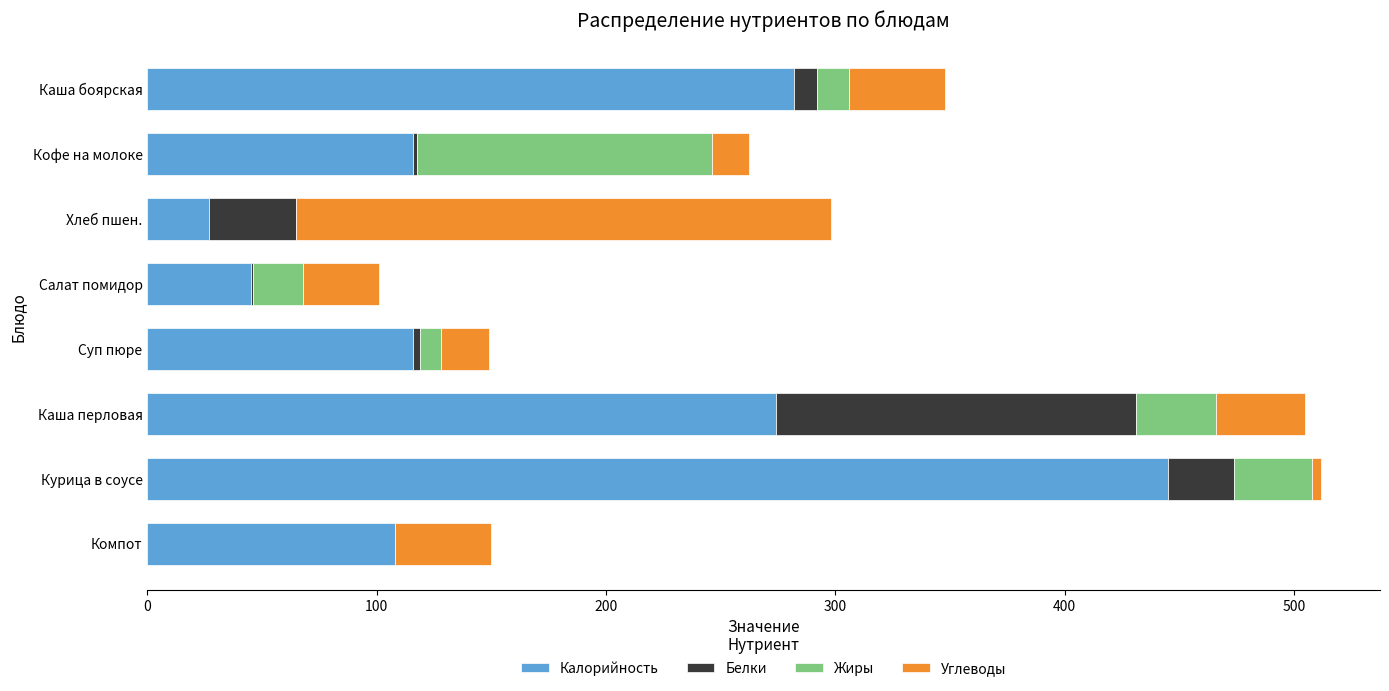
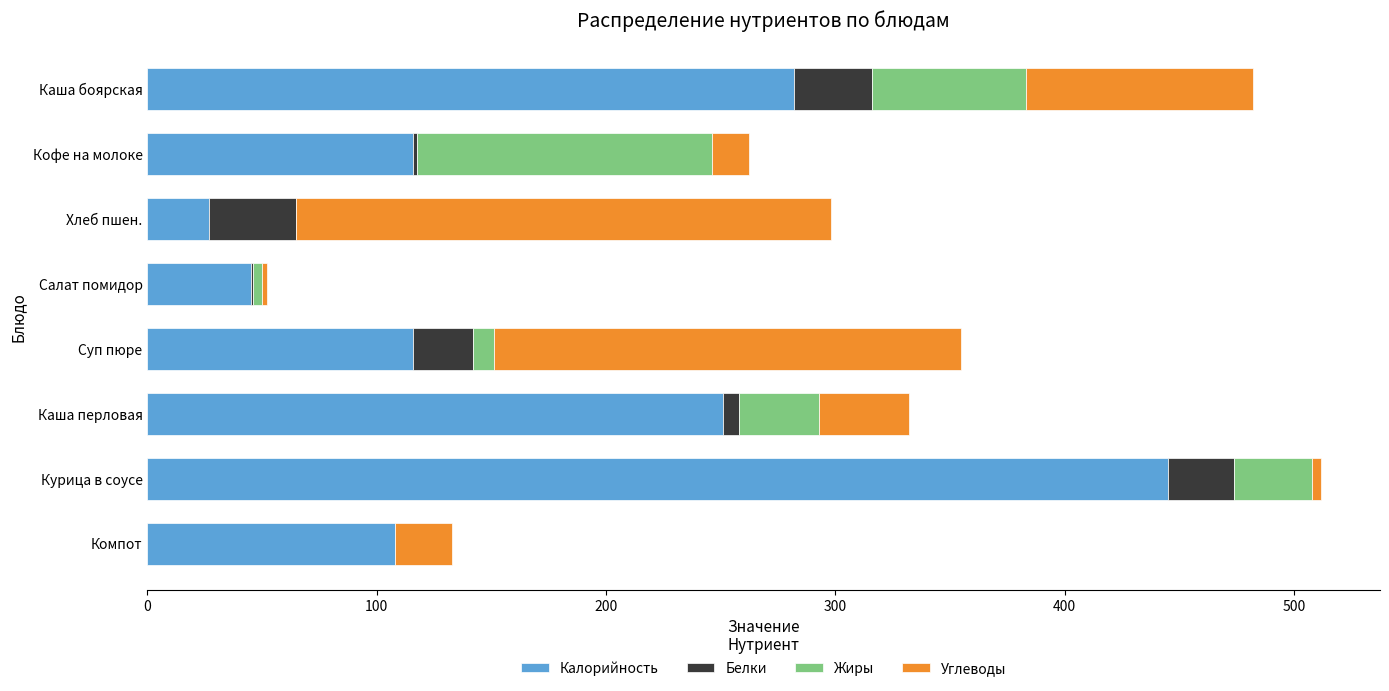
Белки, Каша боярская: 10 -> 34
Жиры, Каша боярская: 14 -> 67
Углеводы, Каша боярская: 42 -> 99
Жиры, Салат помидор: 22 -> 4
Углеводы, Салат помидор: 33 -> 2
Белки, Суп пюре: 3 -> 26
Углеводы, Суп пюре: 21 -> 204
Калорийность, Каша перловая: 274 -> 251
Белки, Каша перловая: 157 -> 7
Углеводы, Компот: 42 -> 25
